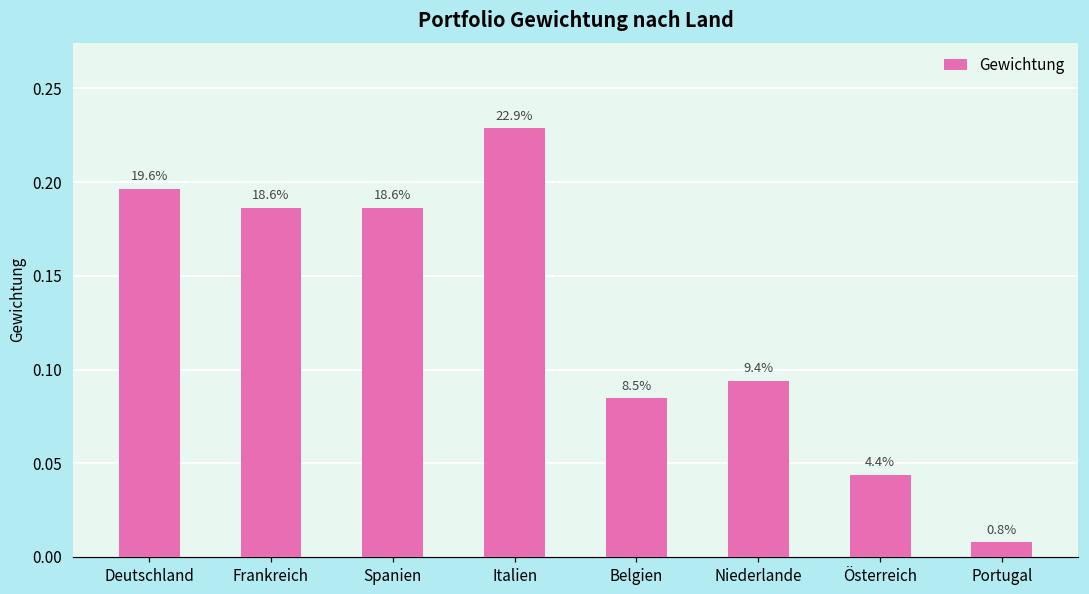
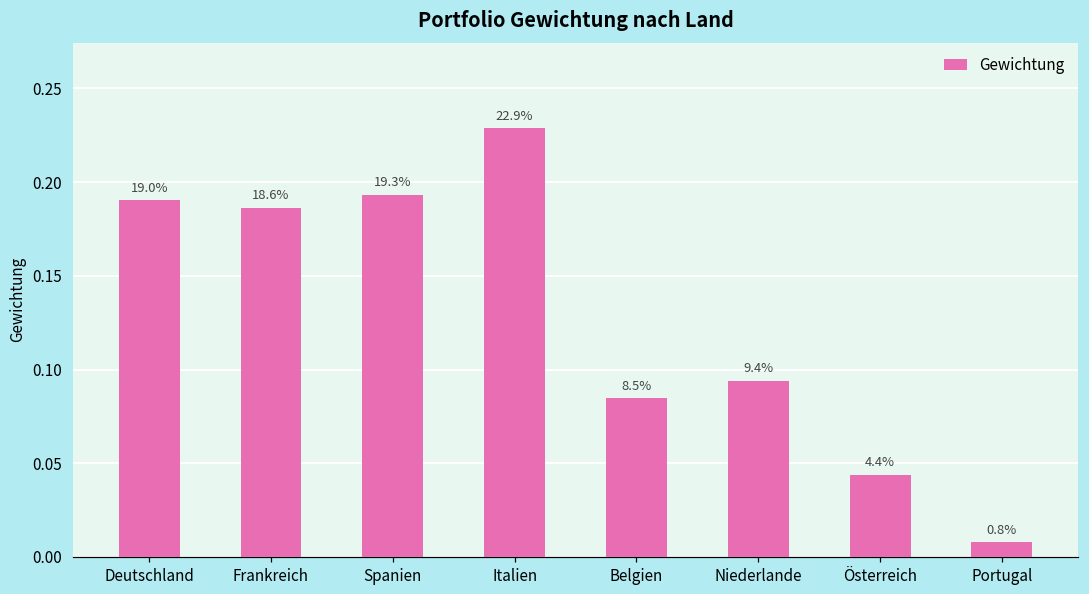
Deutschland: 19.6% -> 19.0%
Spanien: 18.6% -> 19.3%
